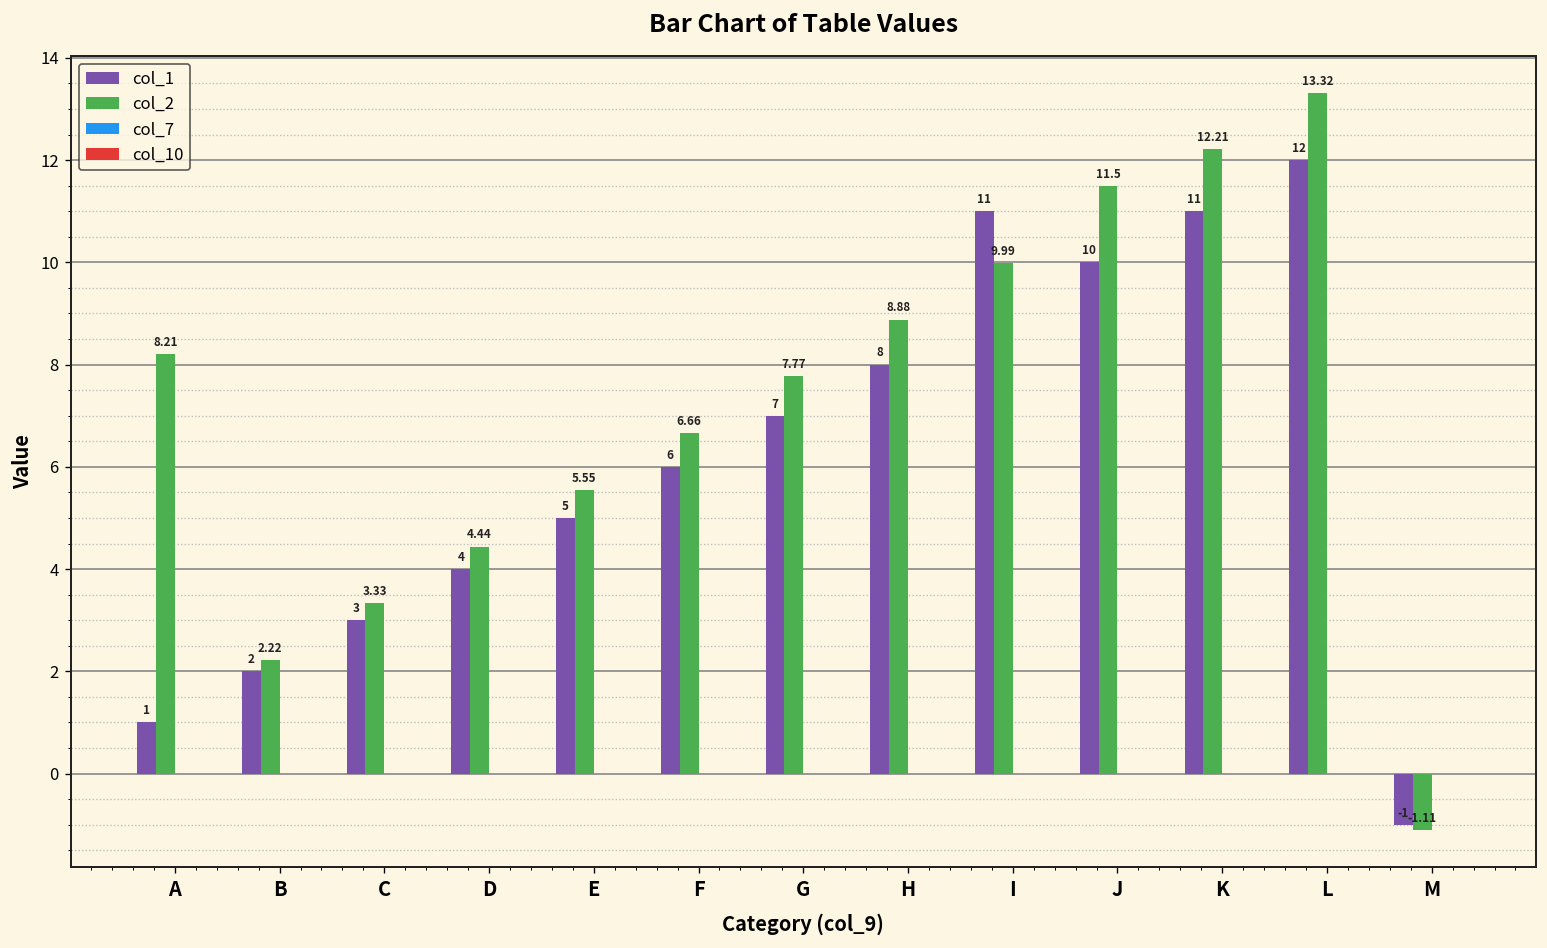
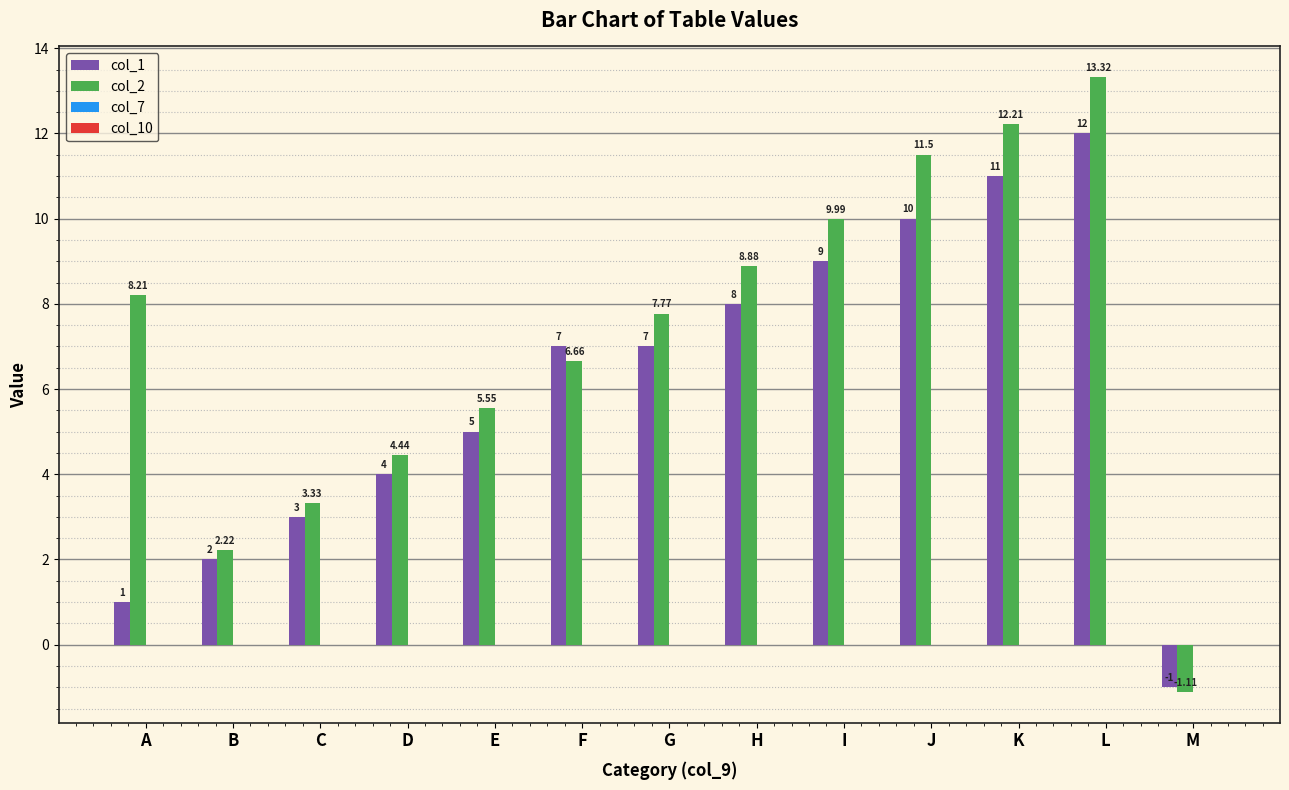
col_1, F: 6 -> 7
col_1, I: 11 -> 9
